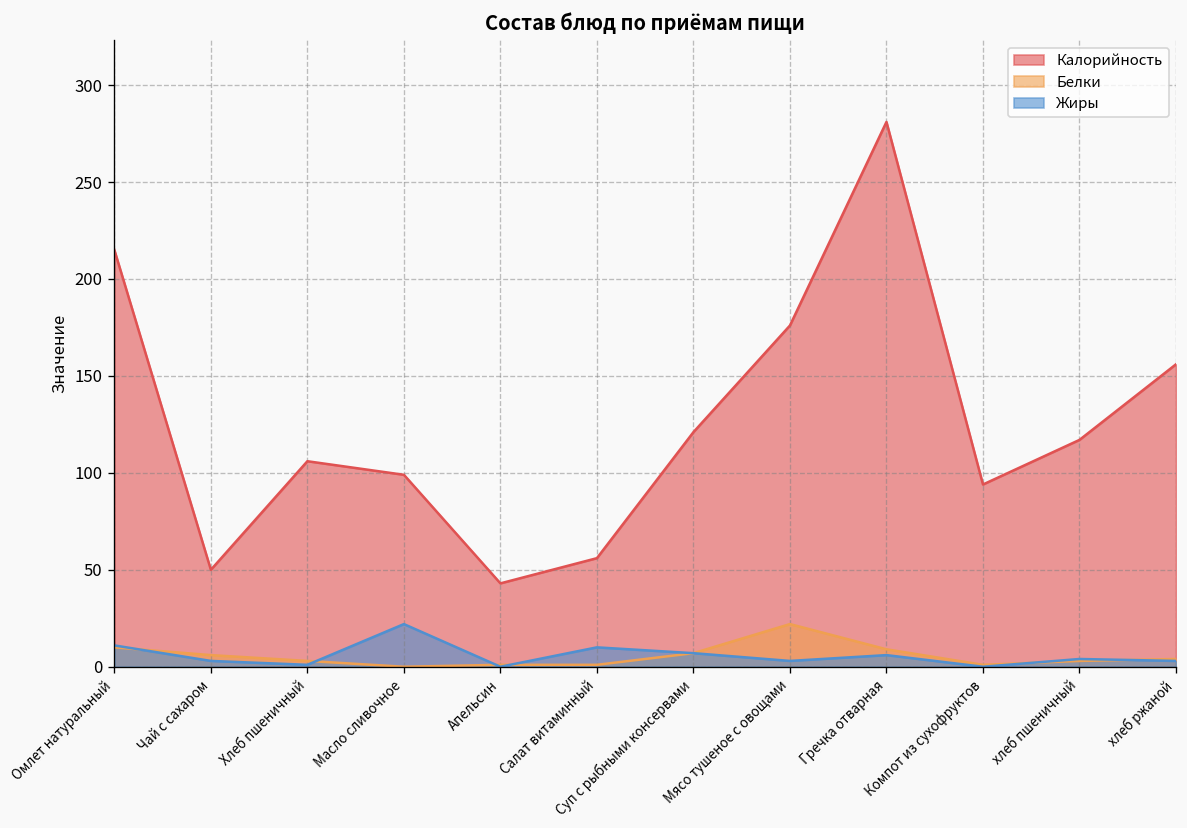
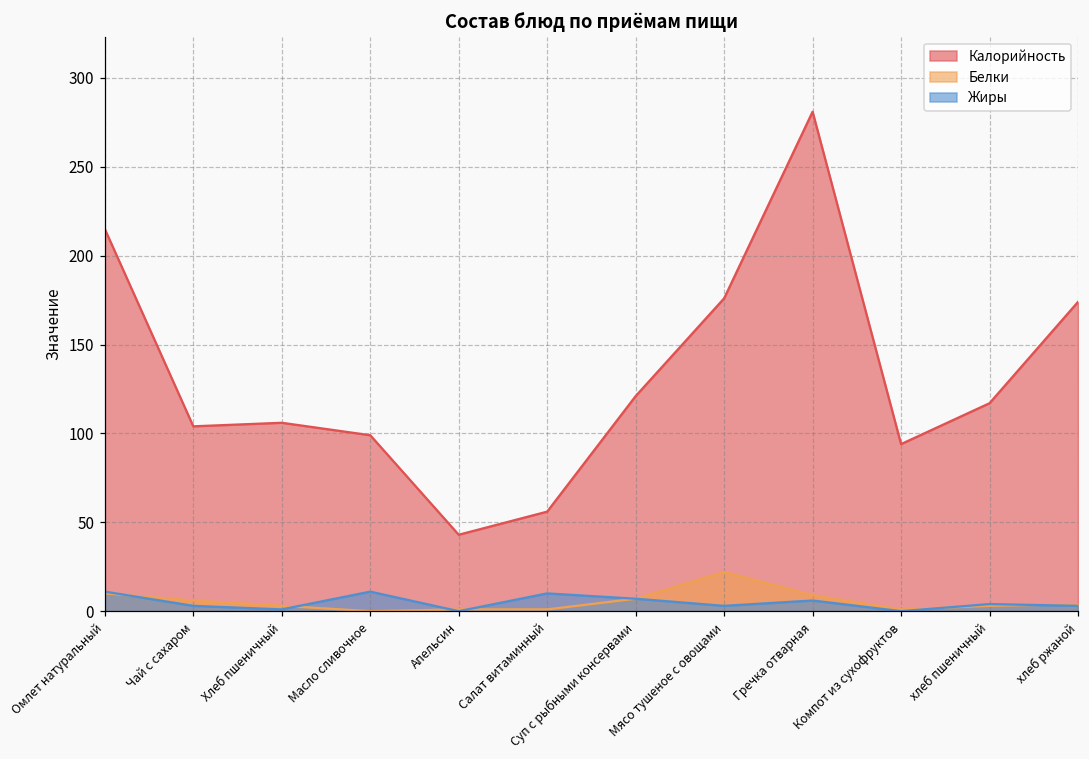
Калорийность, Чай с сахаром: 50 -> 104
Жиры, Масло сливочное: 22 -> 11
Калорийность, хлеб ржаной: 156 -> 174
